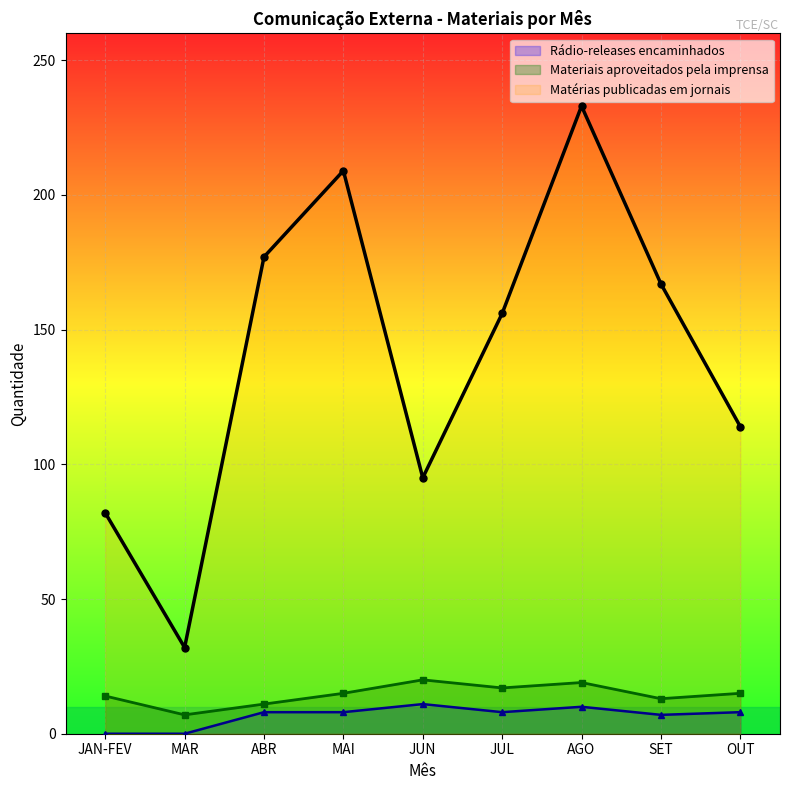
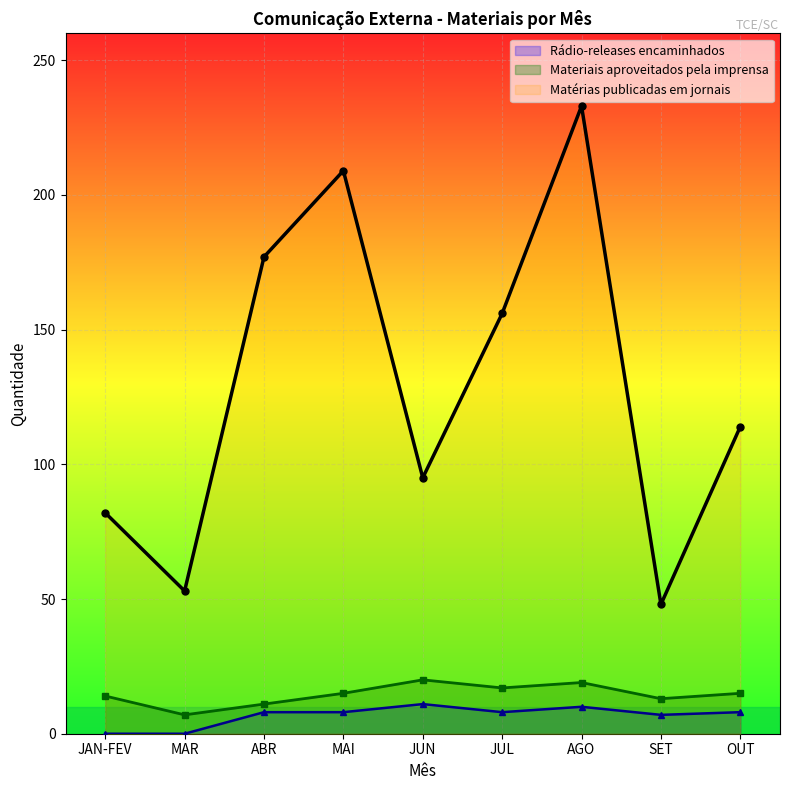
Matérias publicadas em jornais, MAR: 32 -> 53
Matérias publicadas em jornais, SET: 167 -> 48
